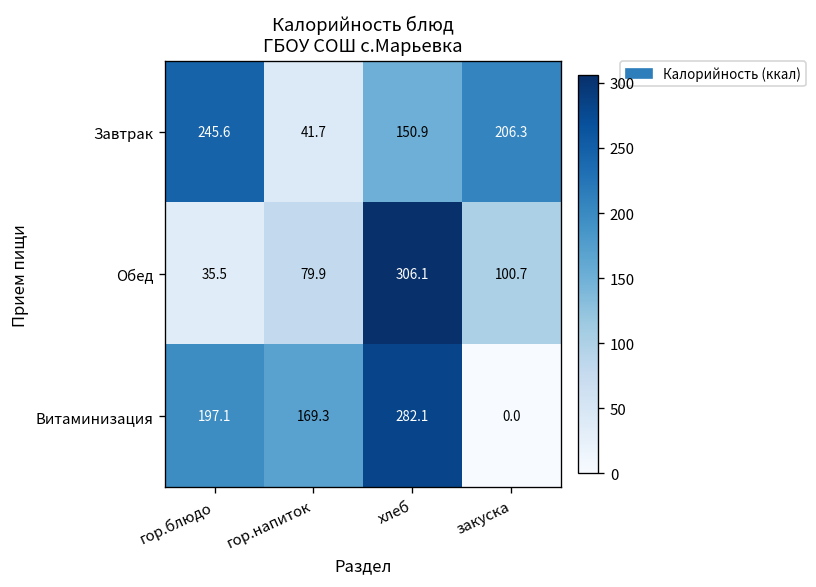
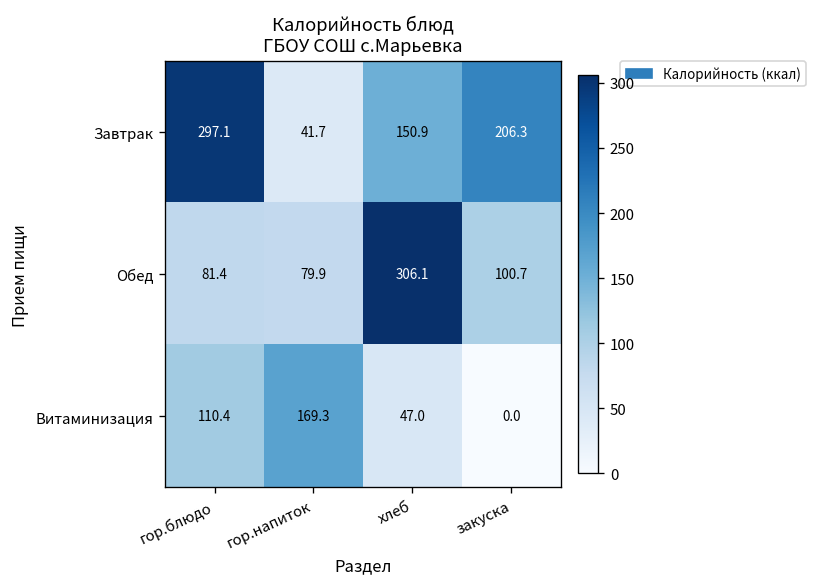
Завтрак, гор.блюдо: 245.6 -> 297.1
Обед, гор.блюдо: 35.5 -> 81.4
Витаминизация, гор.блюдо: 197.1 -> 110.4
Витаминизация, хлеб: 282.1 -> 47.0
